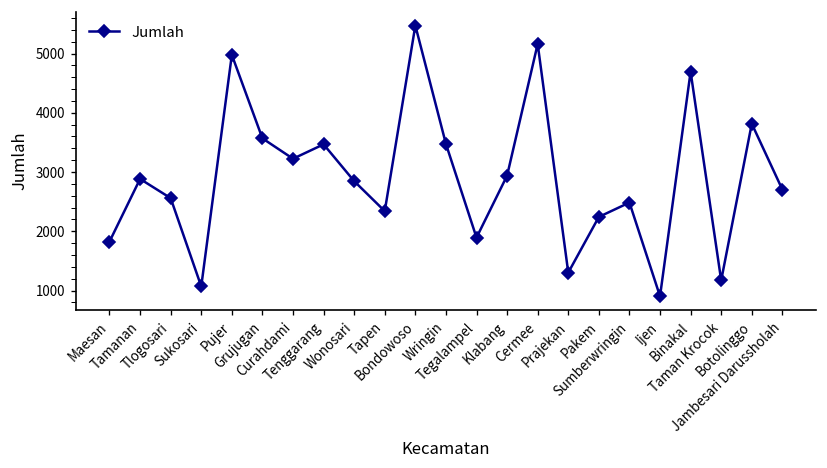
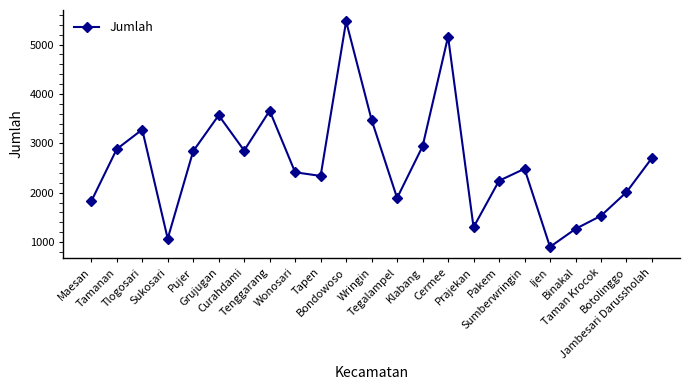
Tlogosari: 2600 -> 3300
Pujer: 5000 -> 2800
Curahdami: 3200 -> 2900
Tenggarang: 3500 -> 3700
Wonosari: 2800 -> 2400
Binakal: 4700 -> 1300
Taman Krocok: 1200 -> 1500
Botolinggo: 3800 -> 2000
